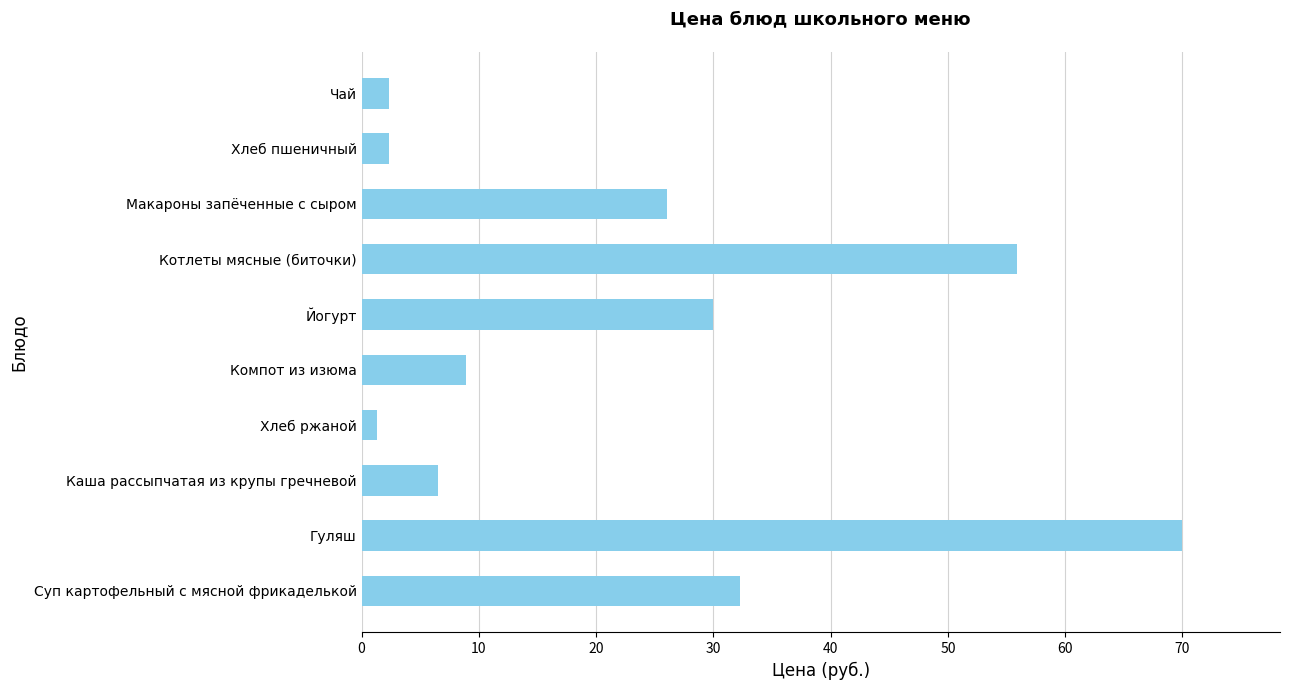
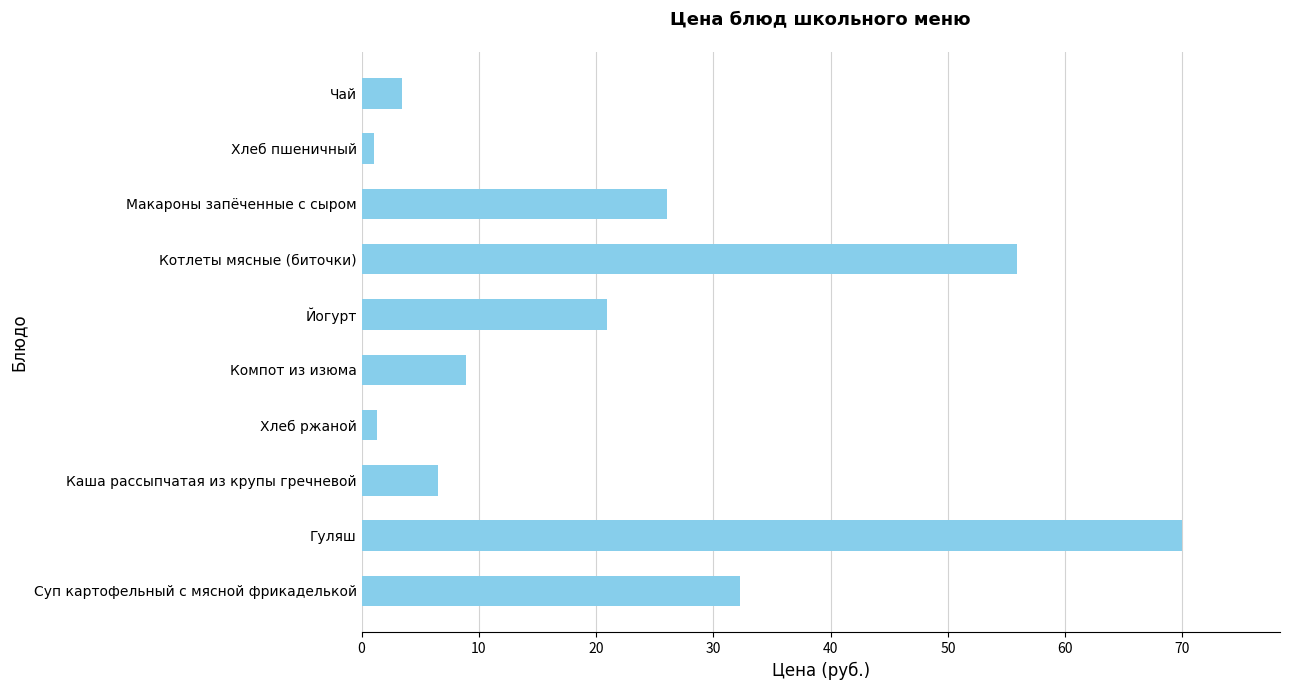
Чай: 2.4 -> 3.5
Хлеб пшеничный: 2.4 -> 1.1
Йогурт: 30.0 -> 20.9
